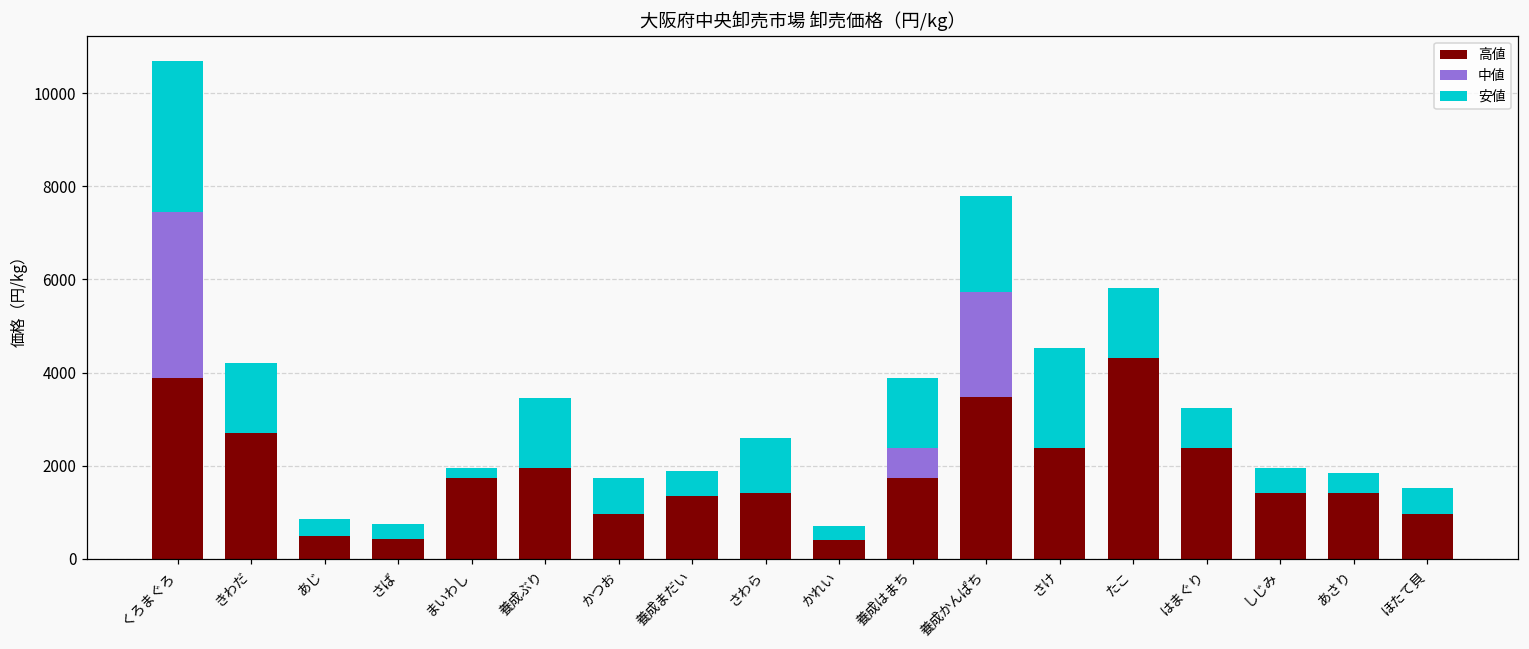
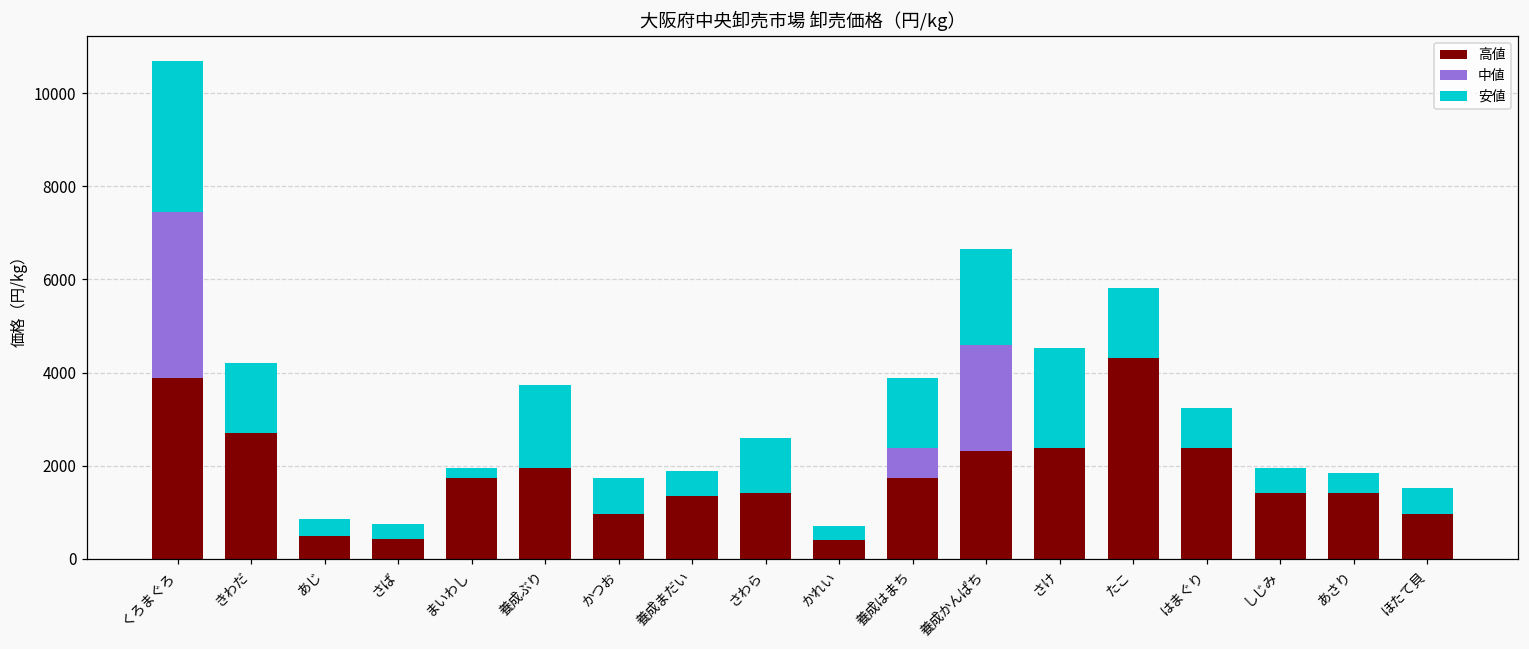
安値, 養成ぶり: 1500 -> 1800
高値, 養成かんぱち: 3500 -> 2300
